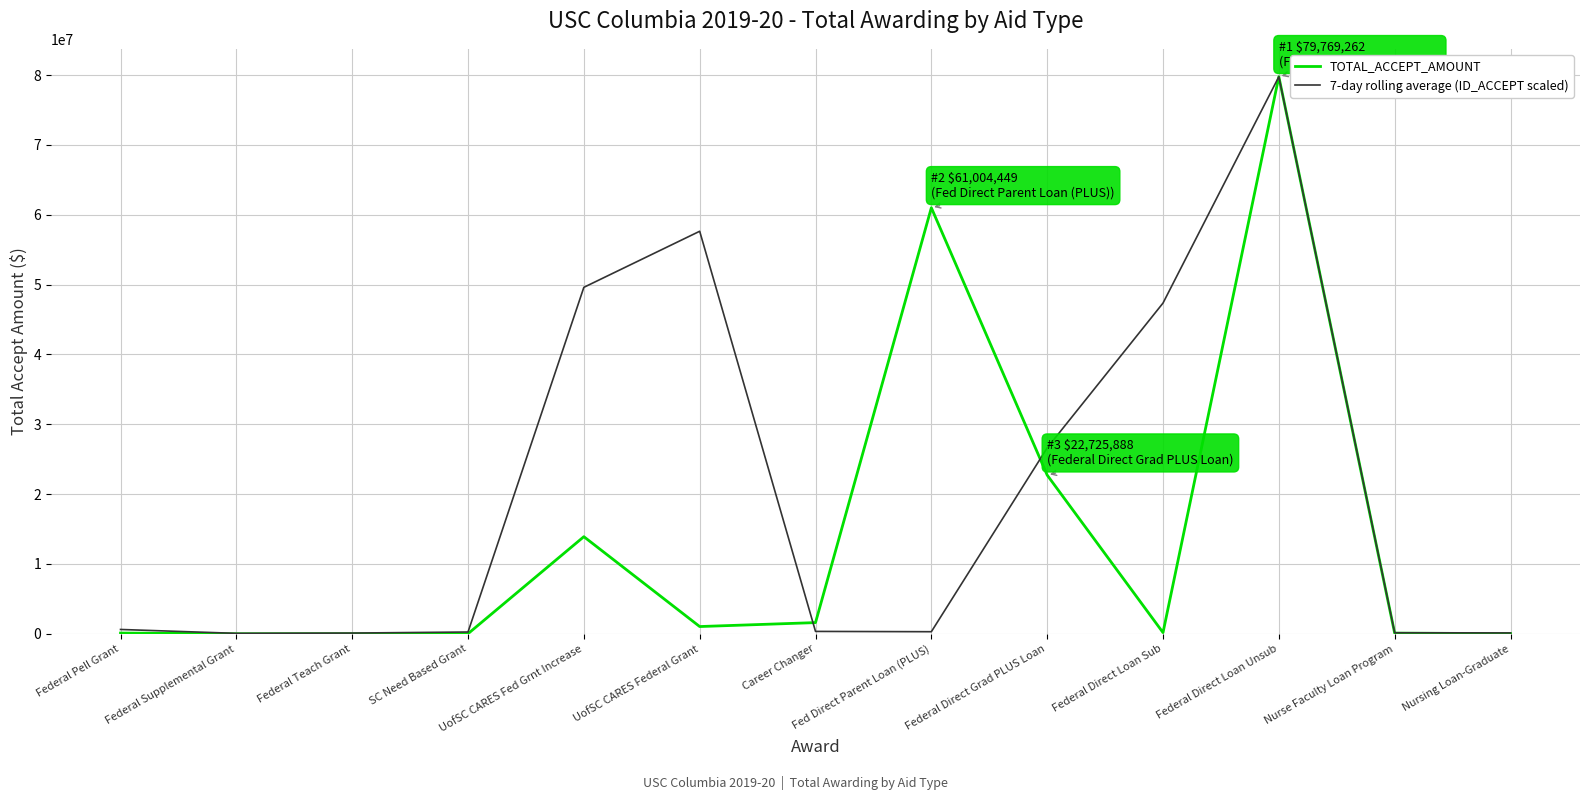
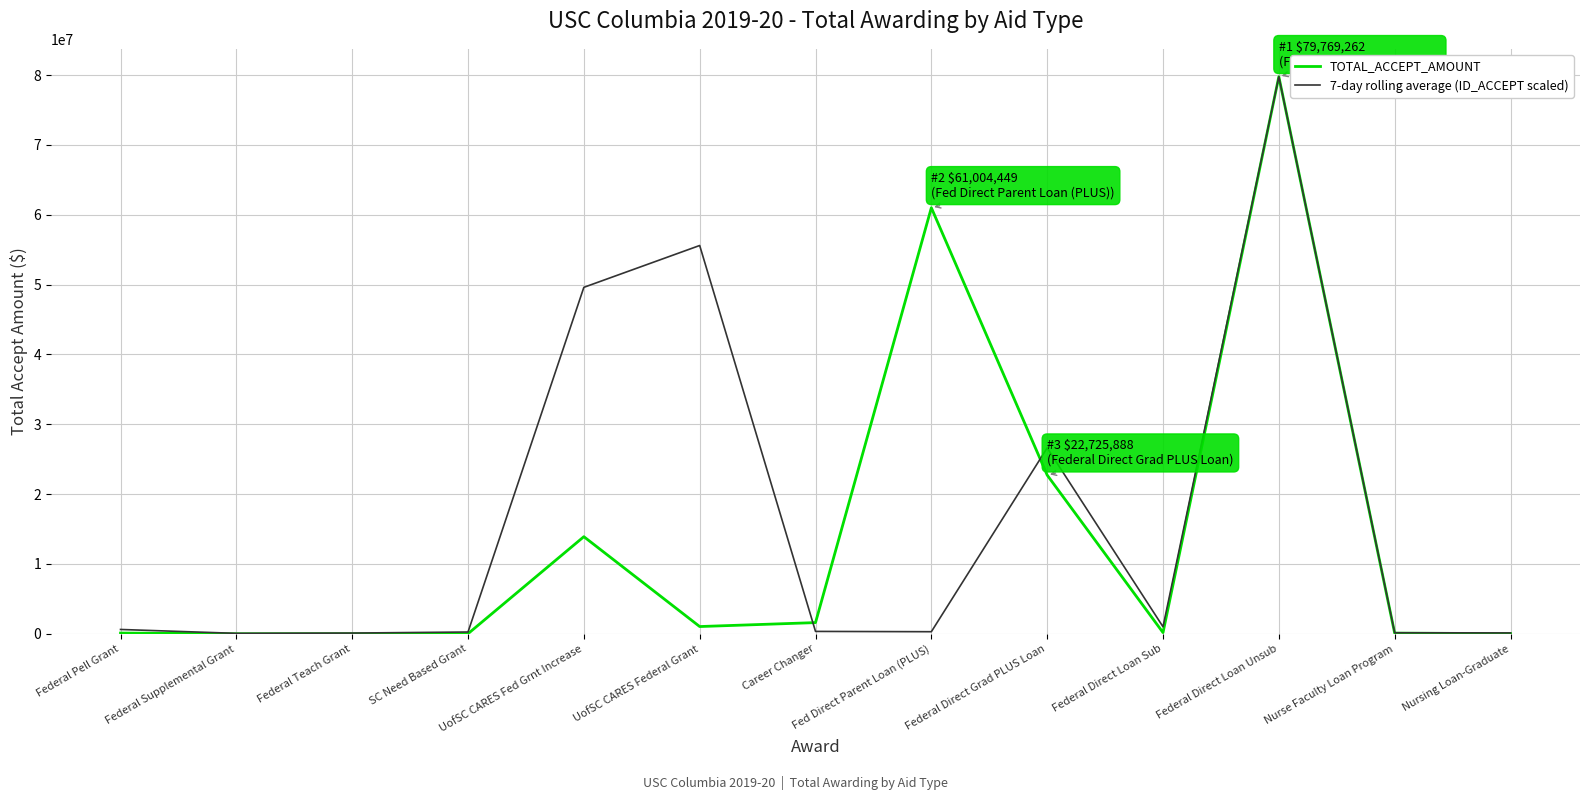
7-day rolling average (ID_ACCEPT scaled), UofSC CARES Federal Grant: 58000000 -> 56000000
7-day rolling average (ID_ACCEPT scaled), Federal Direct Loan Sub: 47000000 -> 1000000
